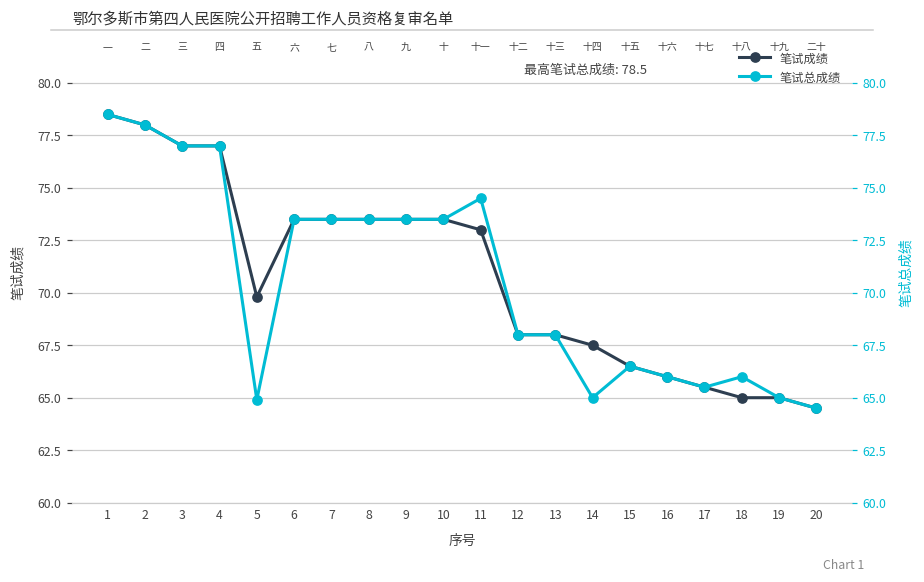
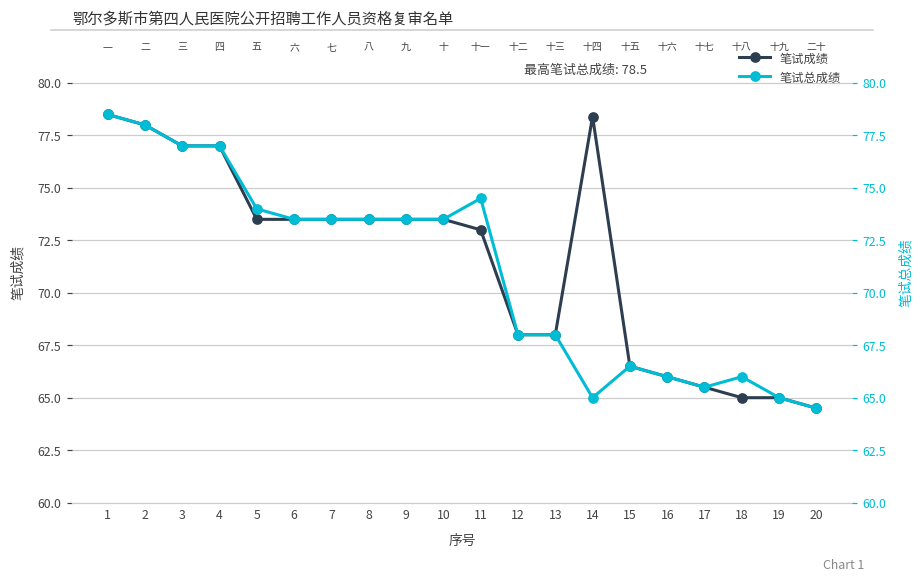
笔试成绩, 5: 69.8 -> 73.5
笔试成绩, 14: 67.5 -> 78.4
笔试总成绩, 5: 64.9 -> 74.0
